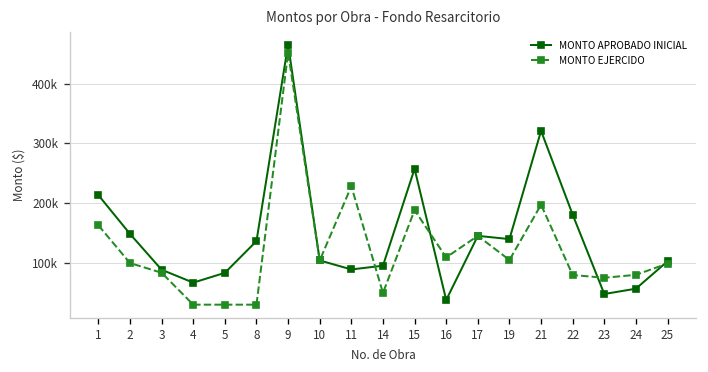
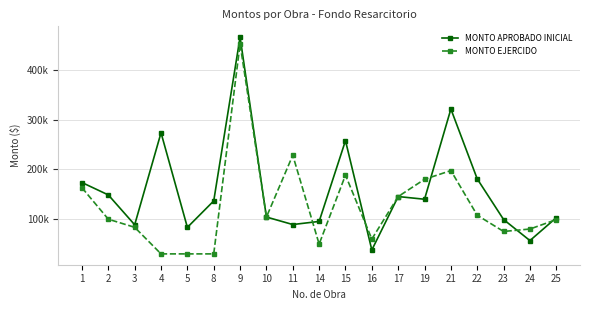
MONTO APROBADO INICIAL, 1: 210000 -> 170000
MONTO APROBADO INICIAL, 4: 70000 -> 270000
MONTO EJERCIDO, 16: 110000 -> 60000
MONTO EJERCIDO, 19: 110000 -> 180000
MONTO EJERCIDO, 22: 80000 -> 110000
MONTO APROBADO INICIAL, 23: 50000 -> 100000
